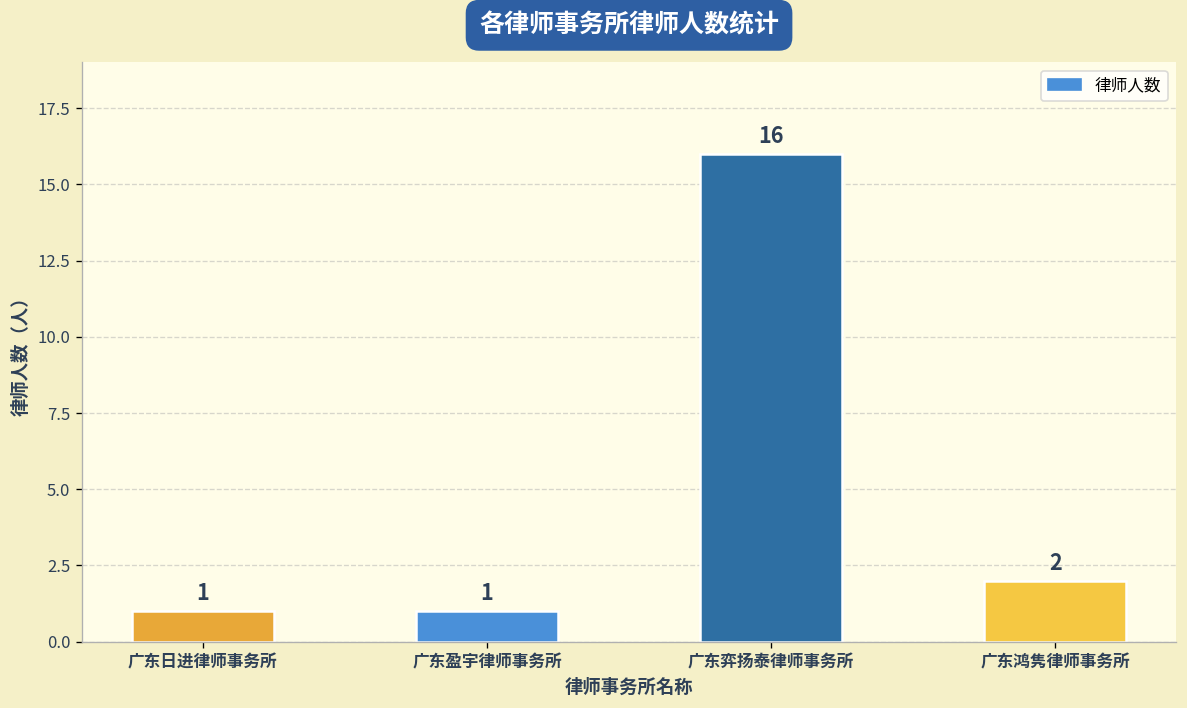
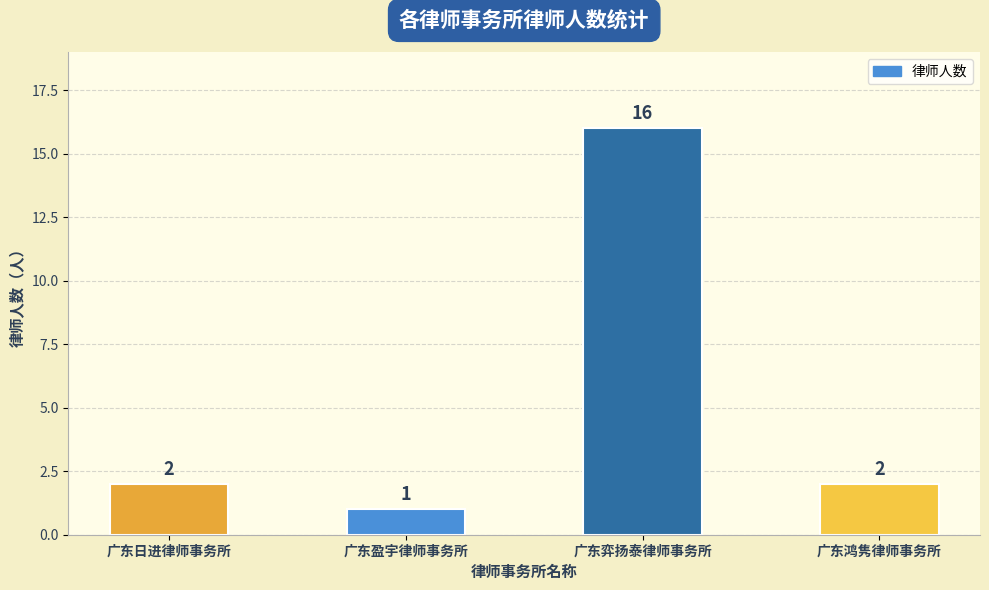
广东日进律师事务所: 1 -> 2
